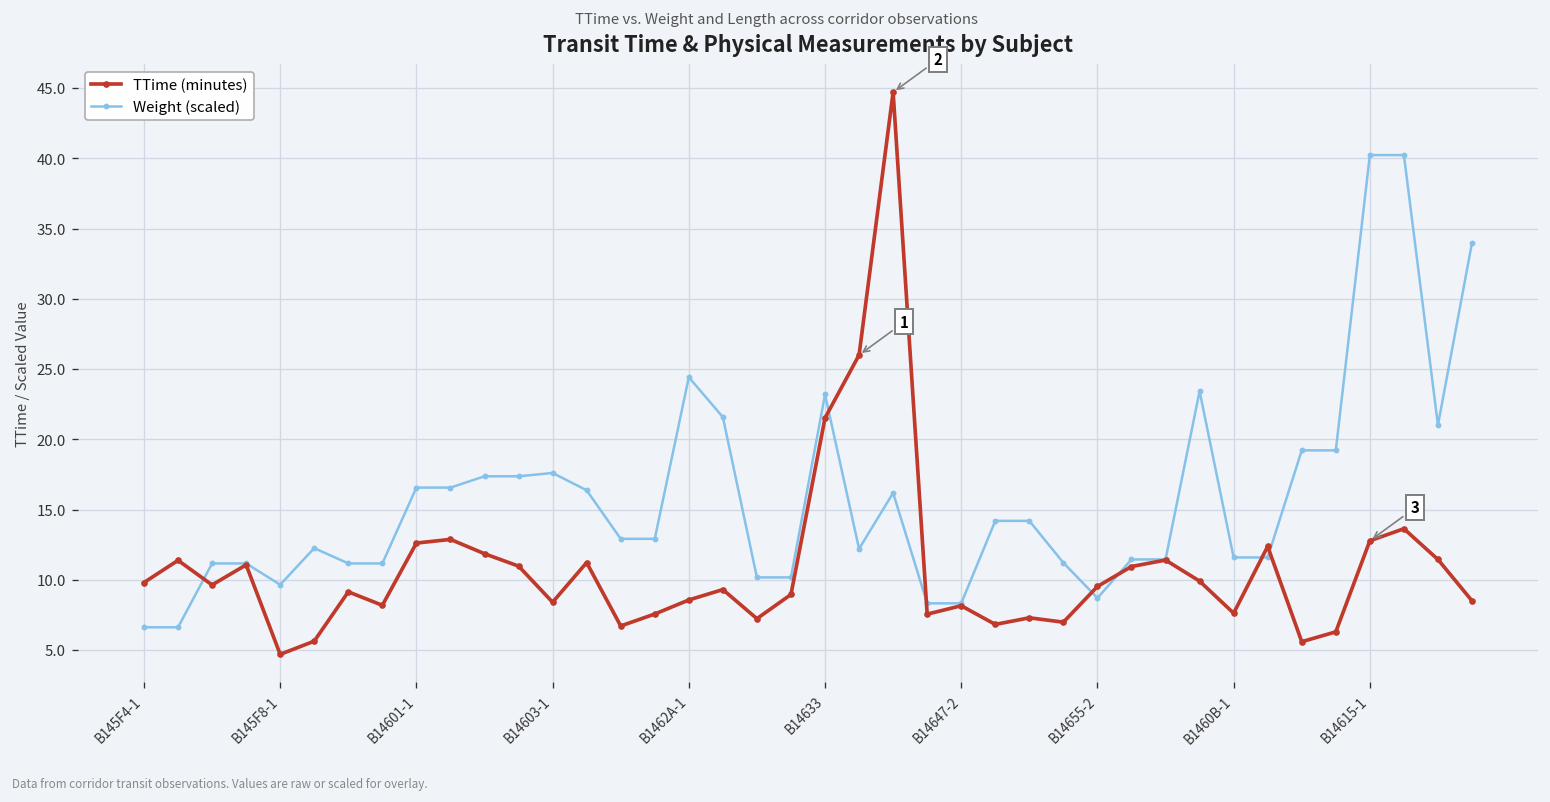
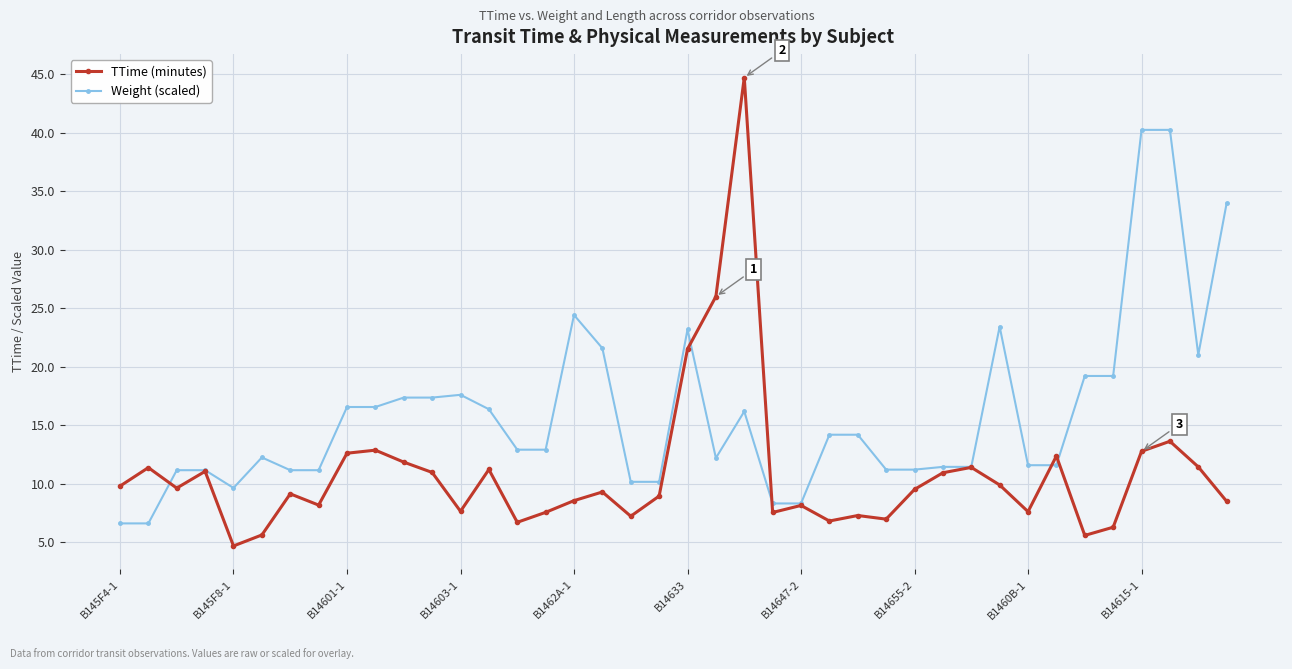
TTime (minutes), B14603-1: 8.4 -> 7.7
Weight (scaled), B14655-2: 8.7 -> 11.2
